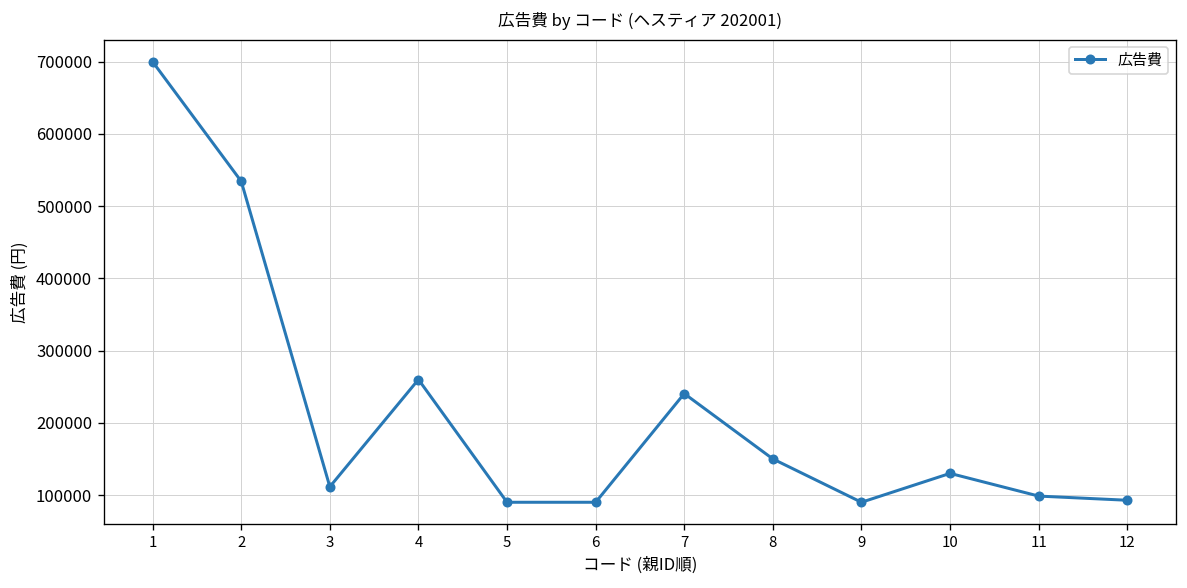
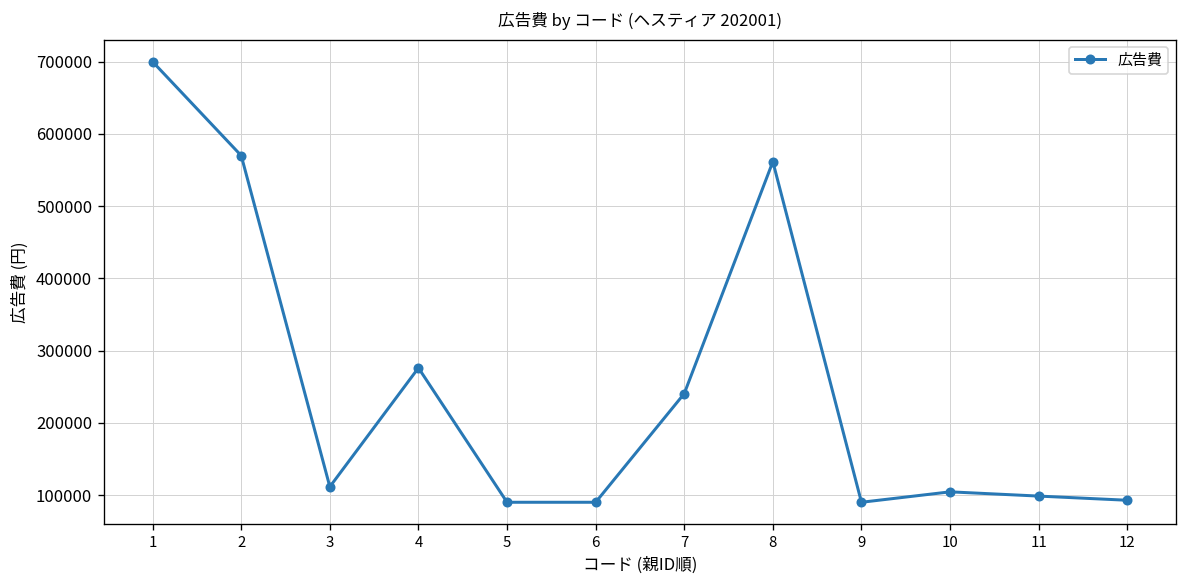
2: 530000 -> 570000
4: 260000 -> 280000
8: 150000 -> 560000
10: 130000 -> 100000
